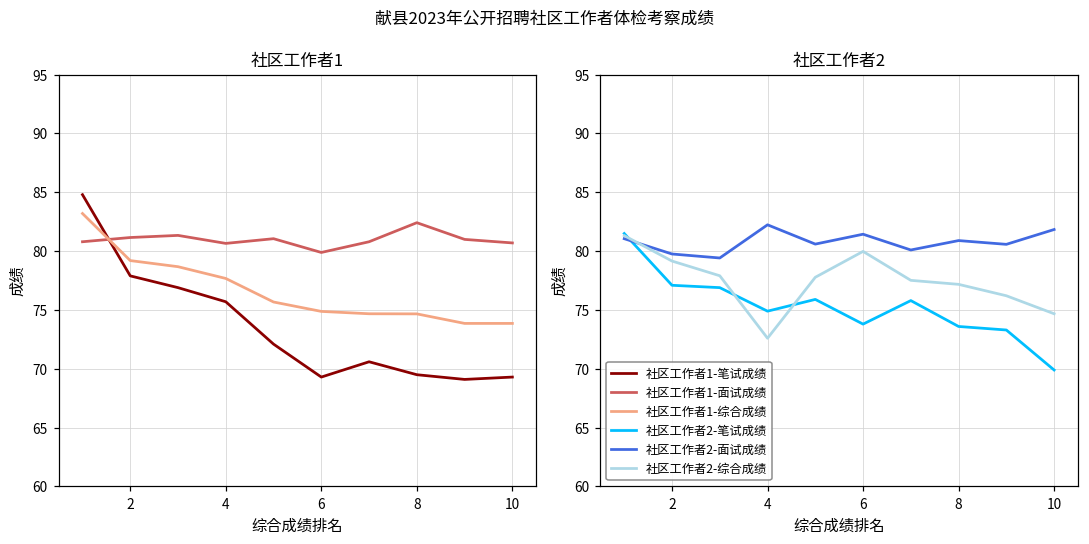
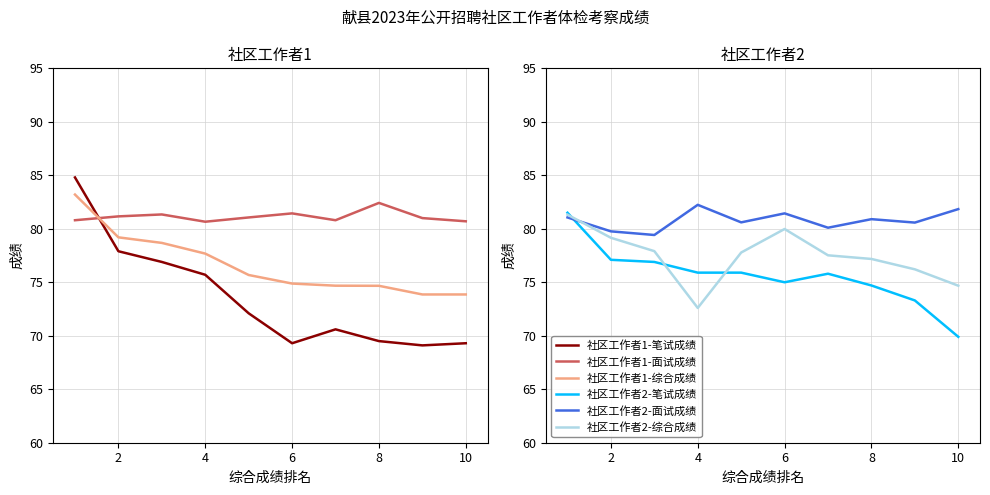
社区工作者1, 社区工作者1-面试成绩, 6: 79.9 -> 81.4
社区工作者2, 社区工作者2-笔试成绩, 4: 74.9 -> 75.9
社区工作者2, 社区工作者2-笔试成绩, 6: 73.8 -> 75.0
社区工作者2, 社区工作者2-笔试成绩, 8: 73.6 -> 74.7
